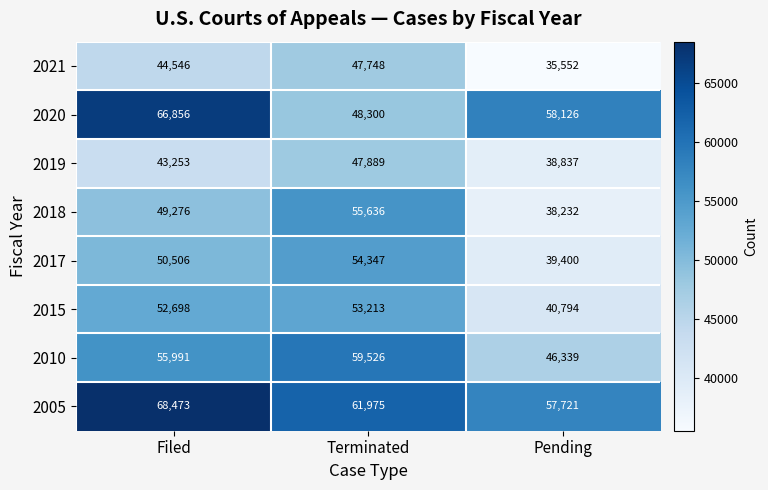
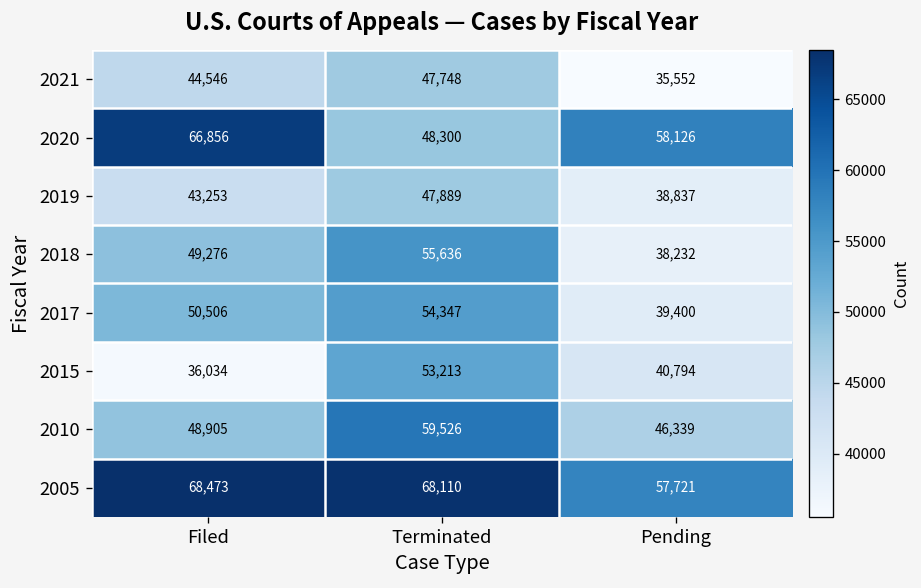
2015, Filed: 52,698 -> 36,034
2010, Filed: 55,991 -> 48,905
2005, Terminated: 61,975 -> 68,110
